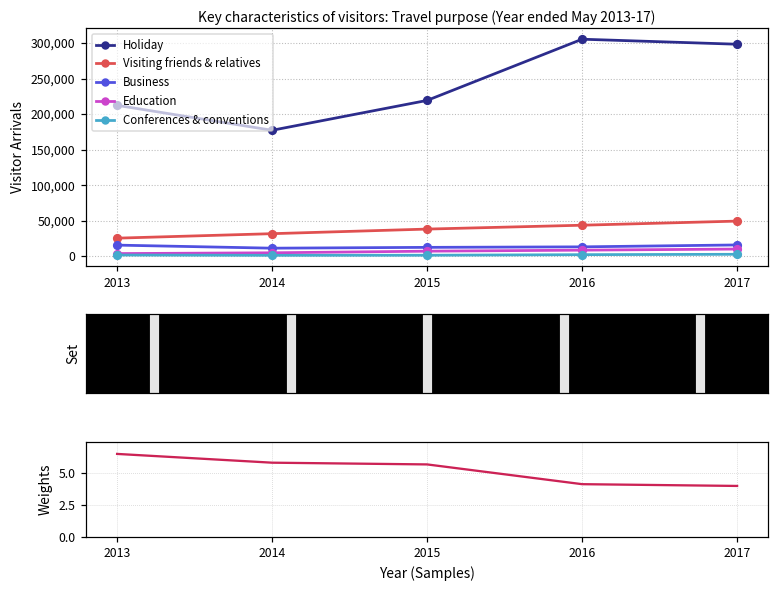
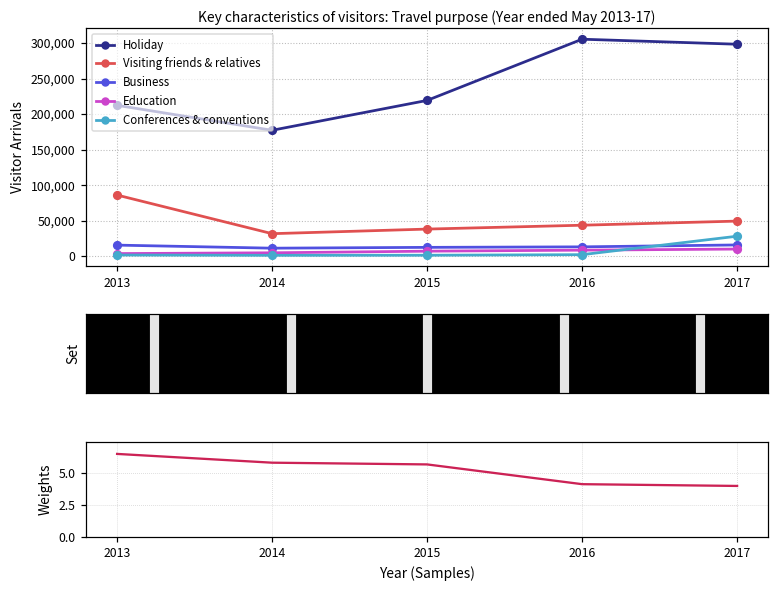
Key characteristics of visitors: Travel purpose (Year ended May 2013-17), Visiting friends & relatives, 2013: 30,000 -> 90,000
Key characteristics of visitors: Travel purpose (Year ended May 2013-17), Conferences & conventions, 2017: 0 -> 30,000
